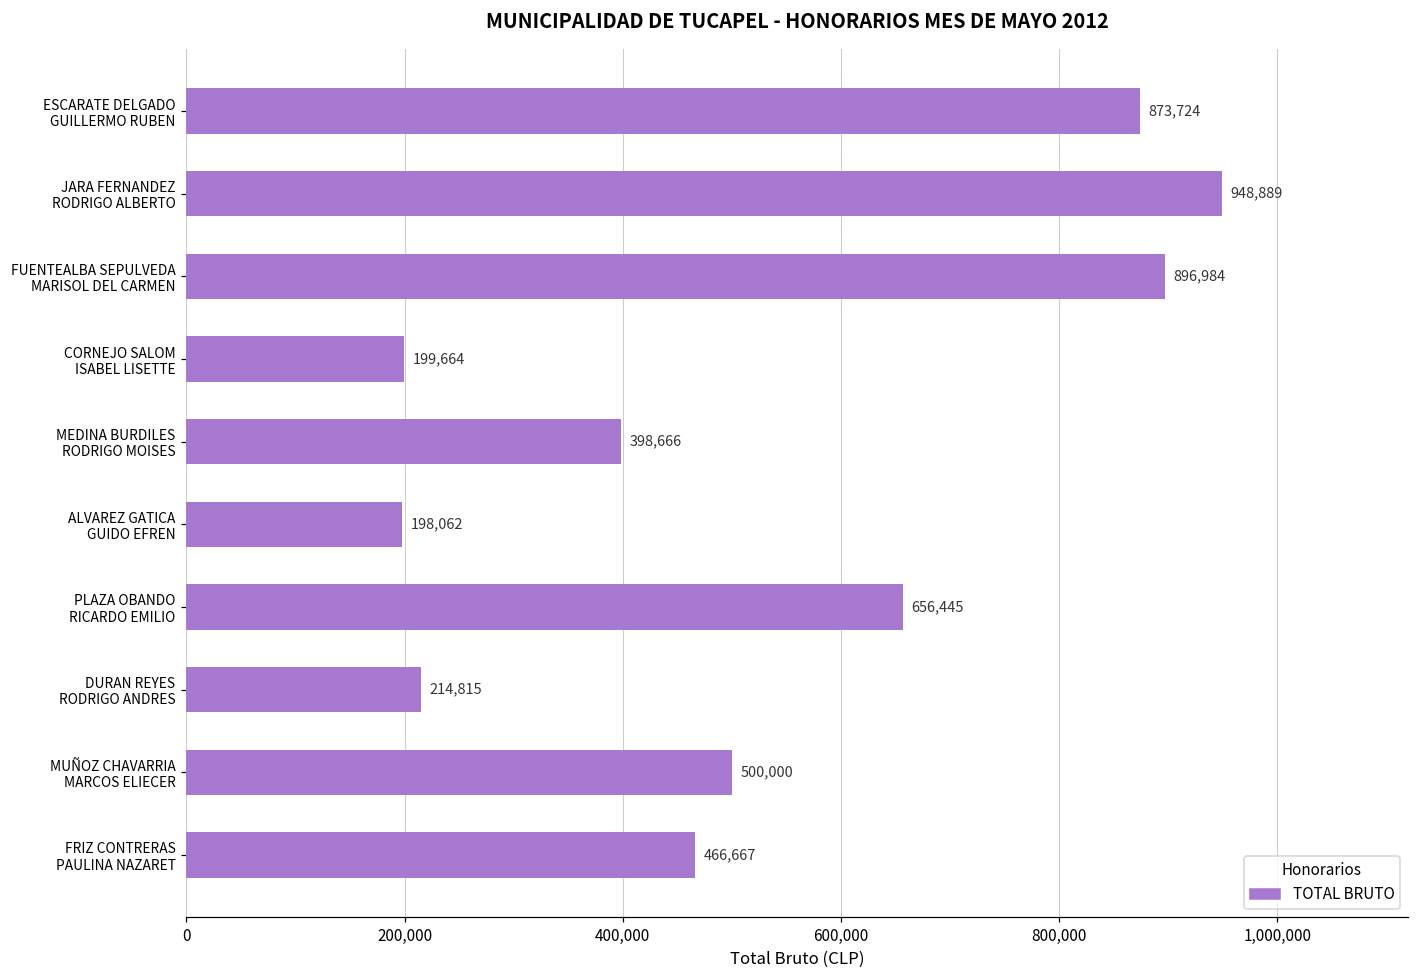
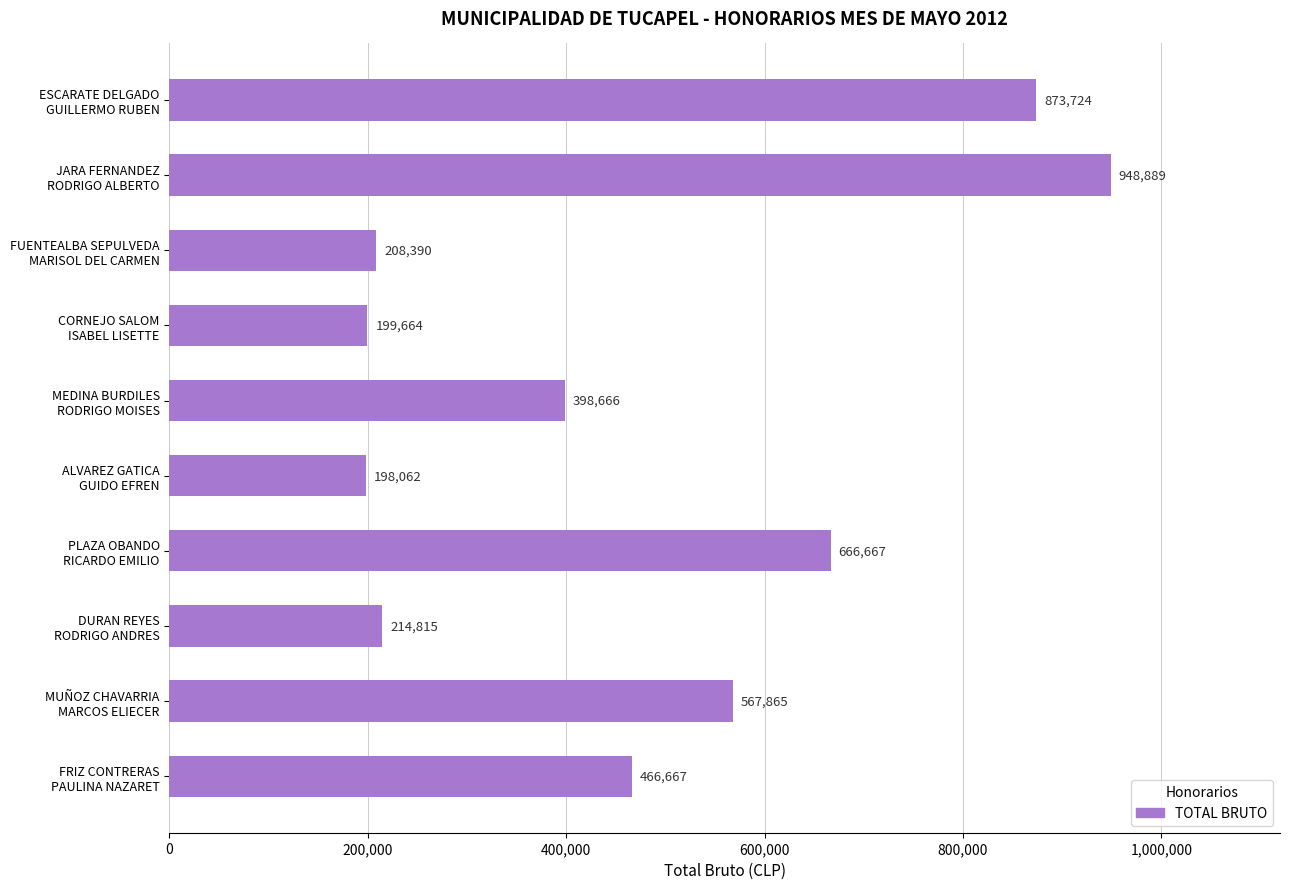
FUENTEALBA SEPULVEDA MARISOL DEL CARMEN: 896,984 -> 208,390
PLAZA OBANDO RICARDO EMILIO: 656,445 -> 666,667
MUÑOZ CHAVARRIA MARCOS ELIECER: 500,000 -> 567,865
